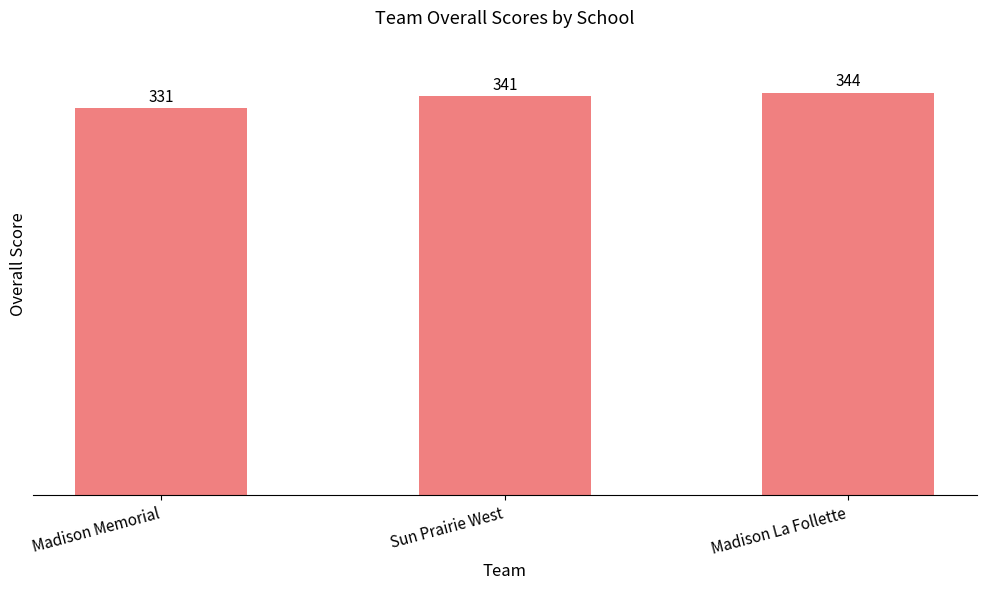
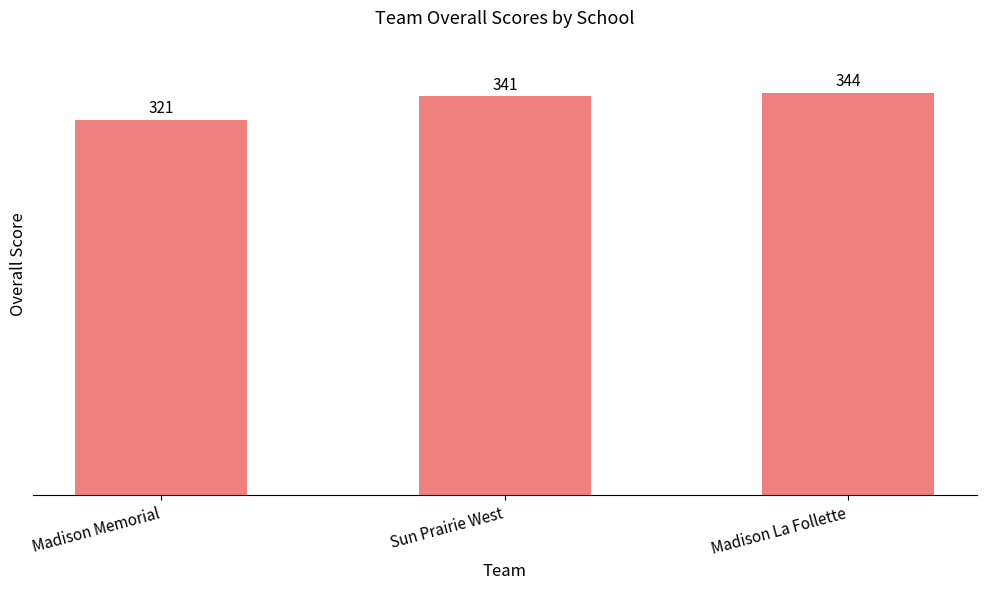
Madison Memorial: 331 -> 321
